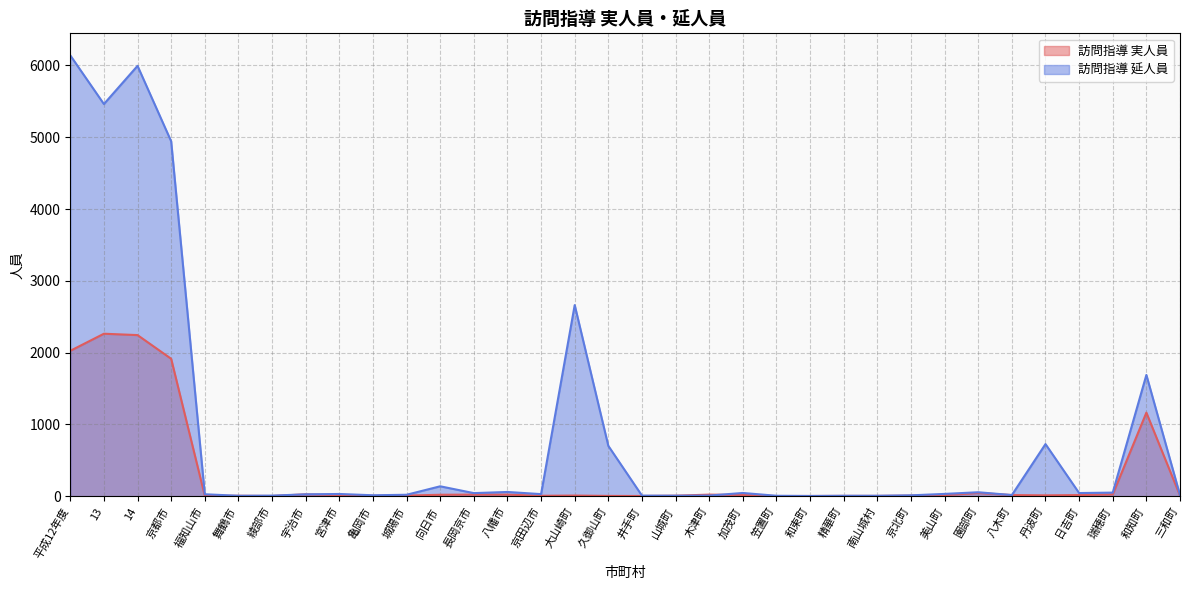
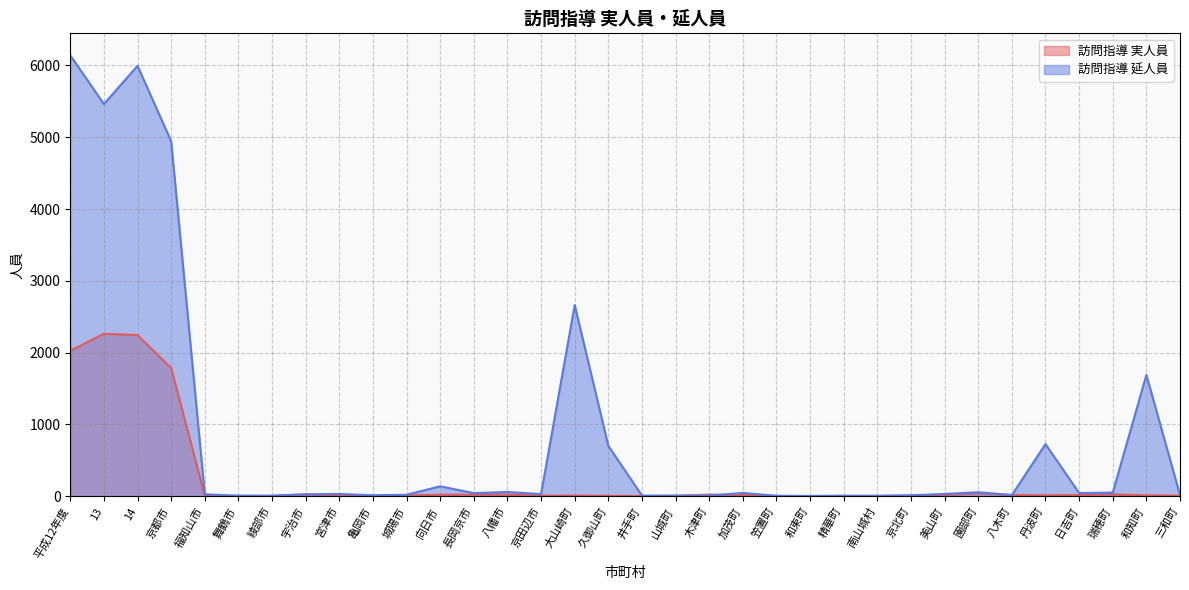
訪問指導 実人員, 京都市: 1900 -> 1800
訪問指導 実人員, 和知町: 1200 -> 0
